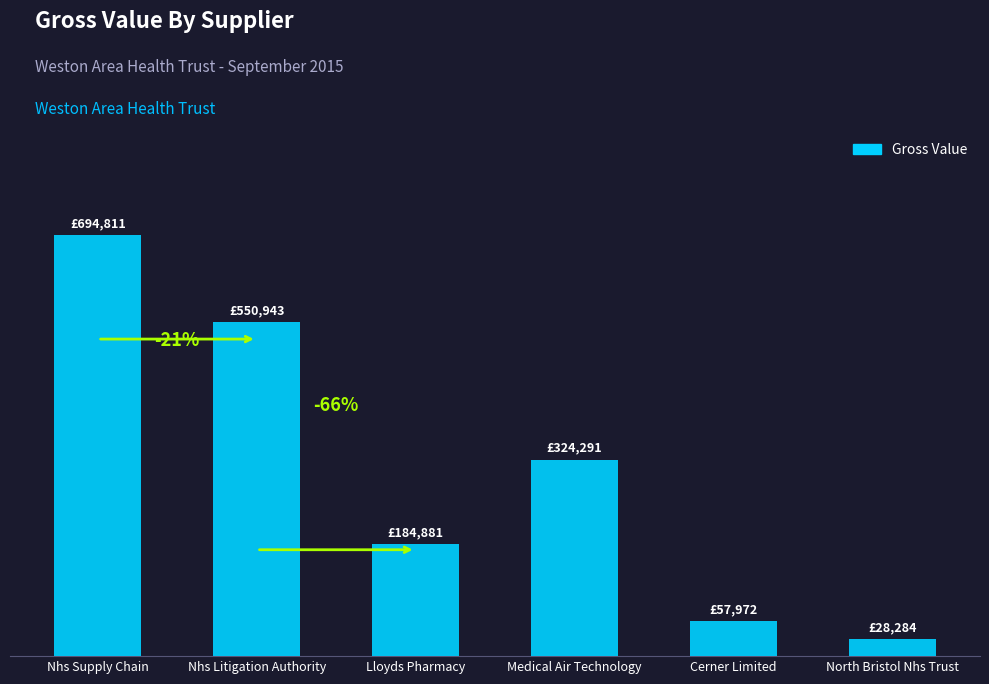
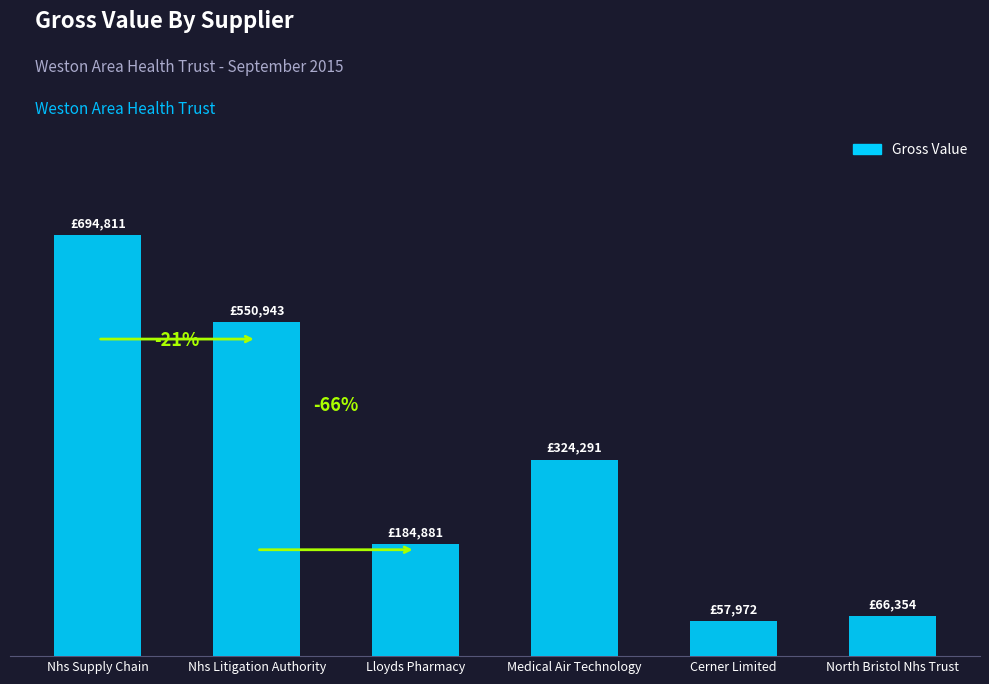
North Bristol Nhs Trust: £28,284 -> £66,354
